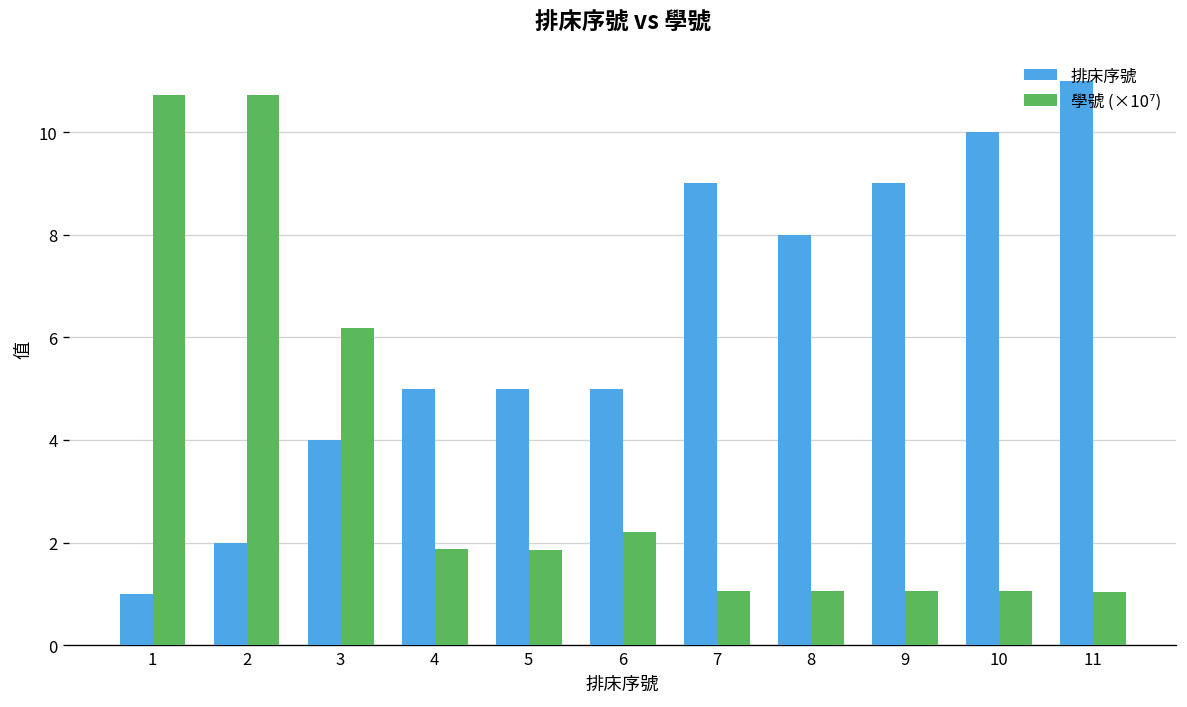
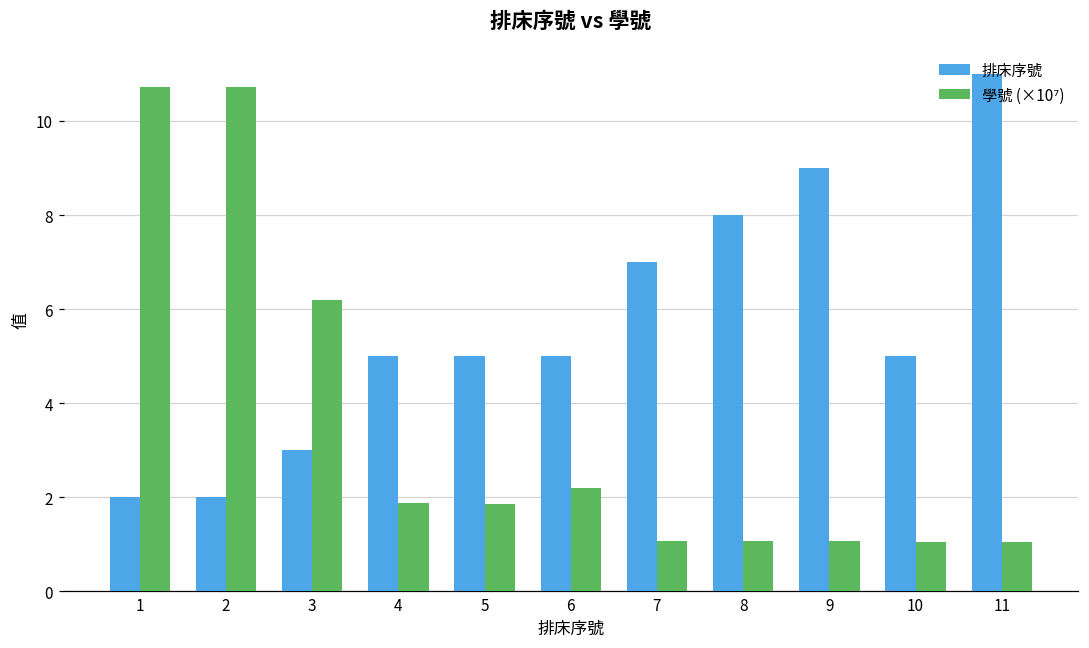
排床序號, 1: 1 -> 2
排床序號, 3: 4 -> 3
排床序號, 7: 9 -> 7
排床序號, 10: 10 -> 5
